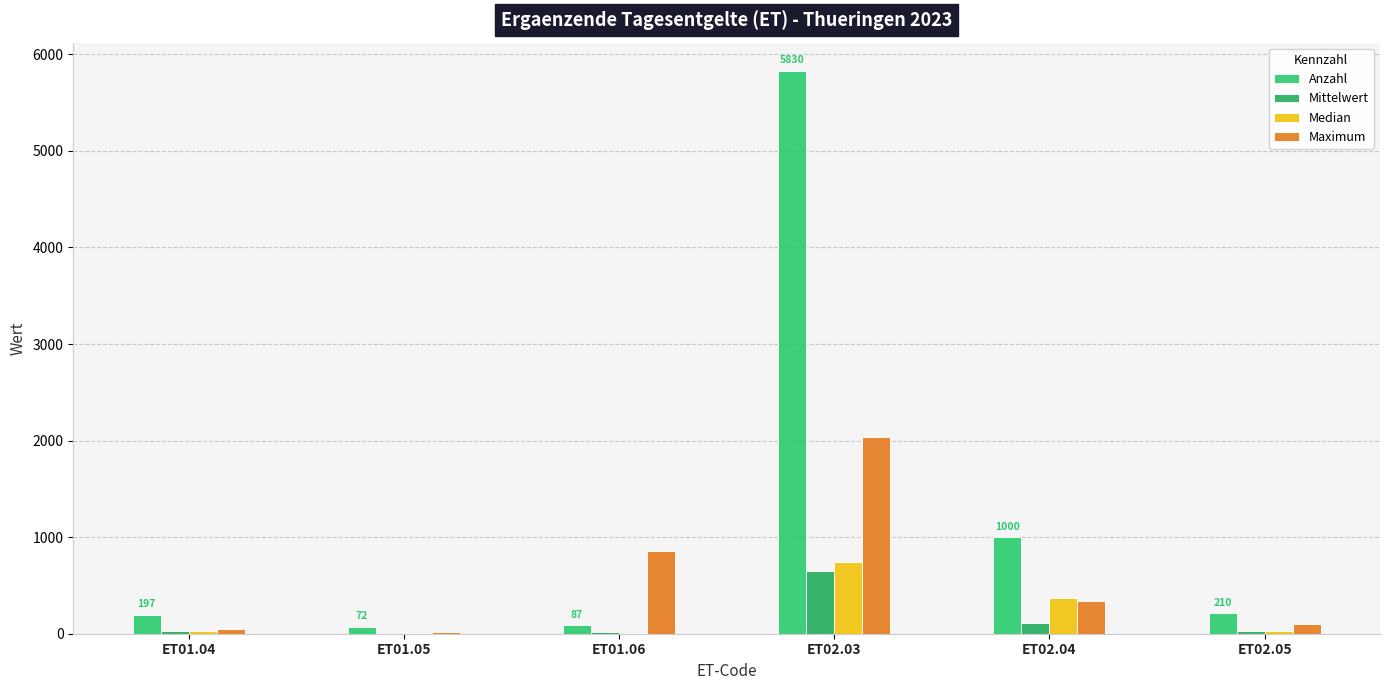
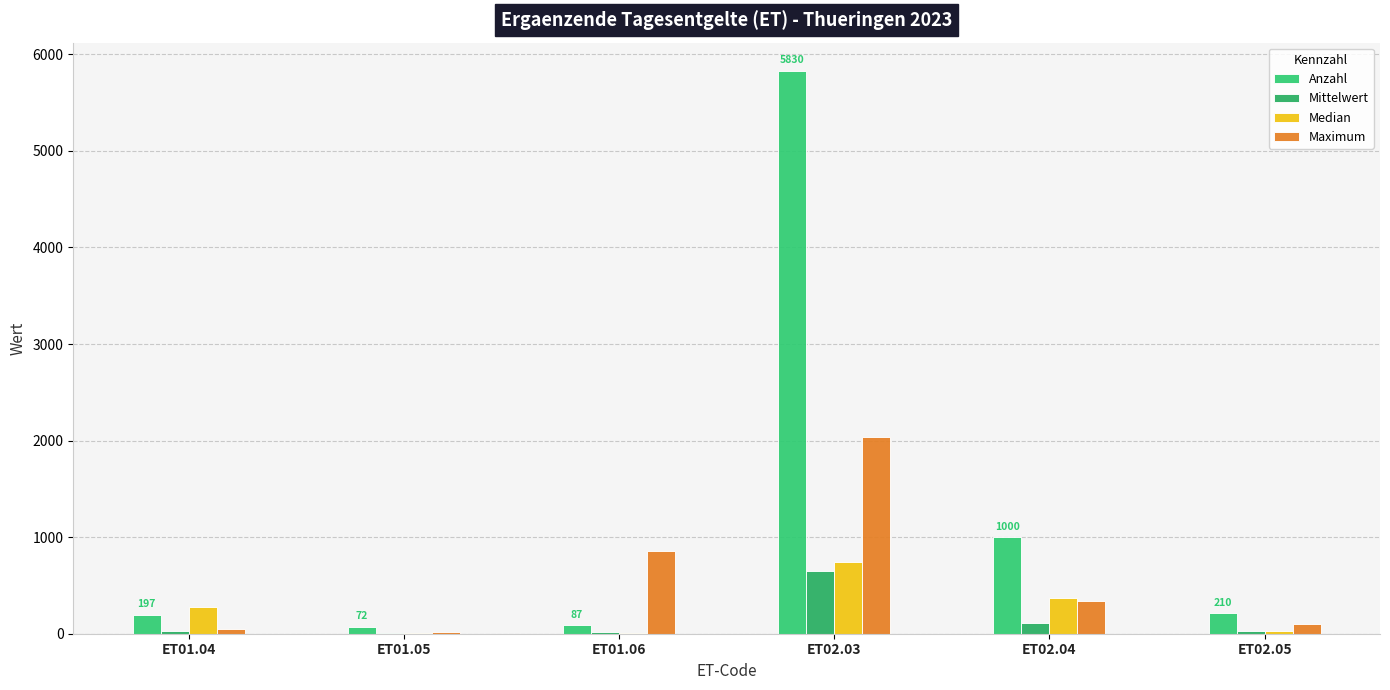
Median, ET01.04: 0 -> 300
